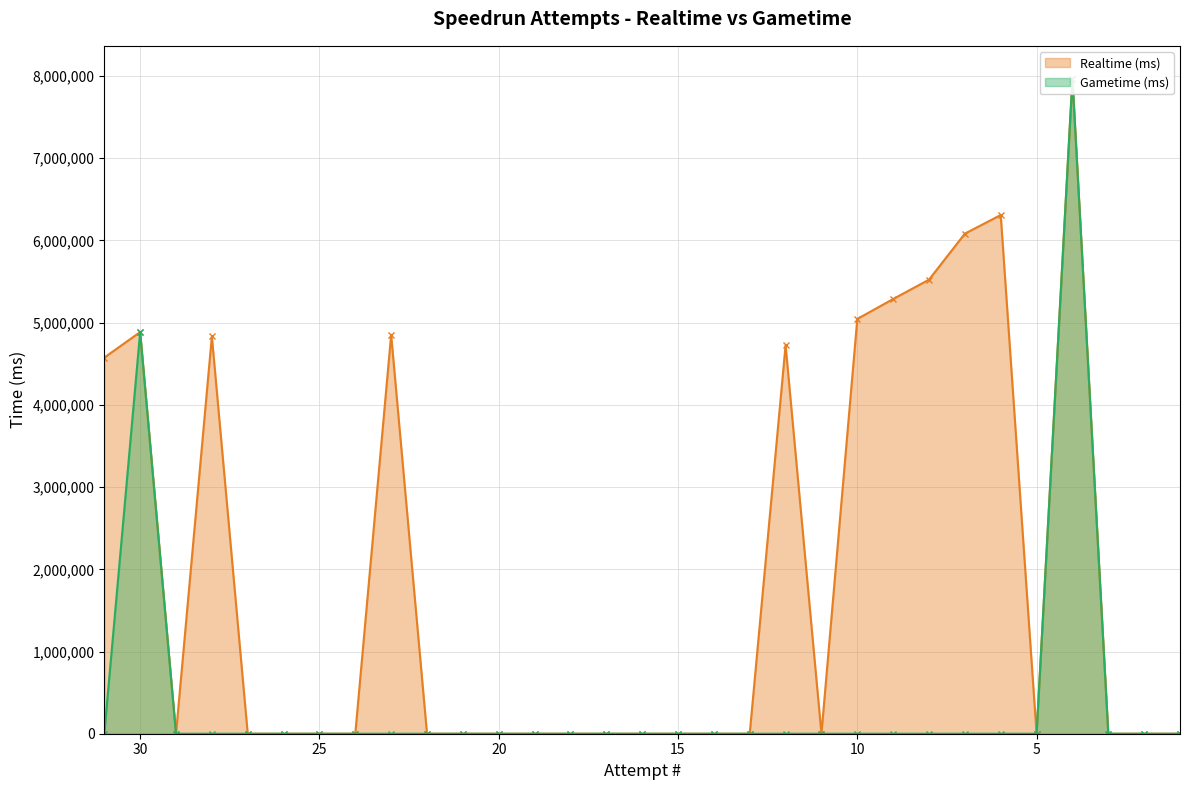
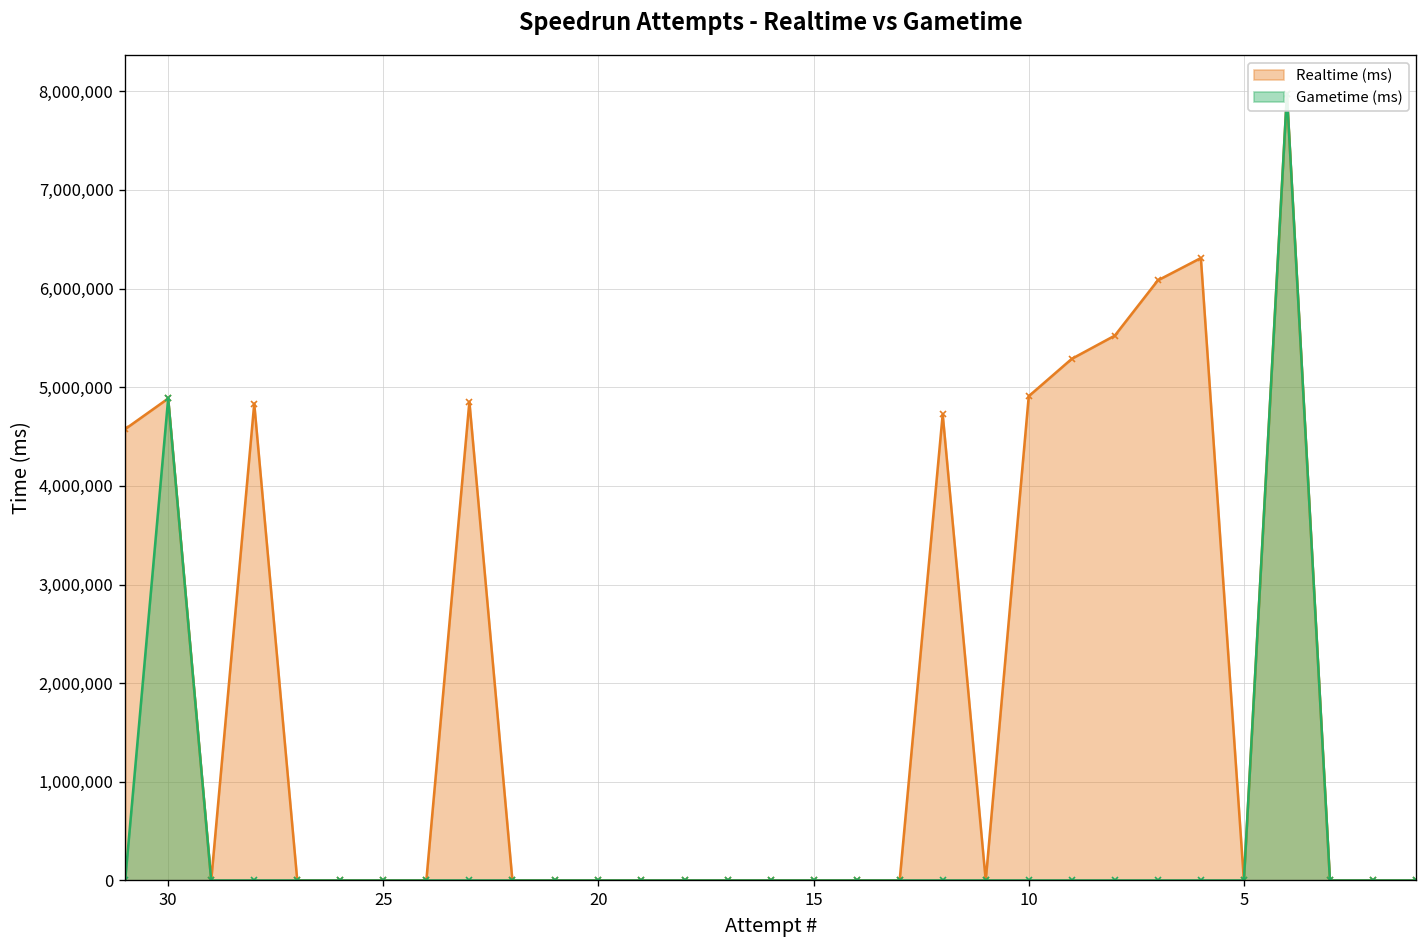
Realtime (ms), 10: 5,000,000 -> 4,900,000
